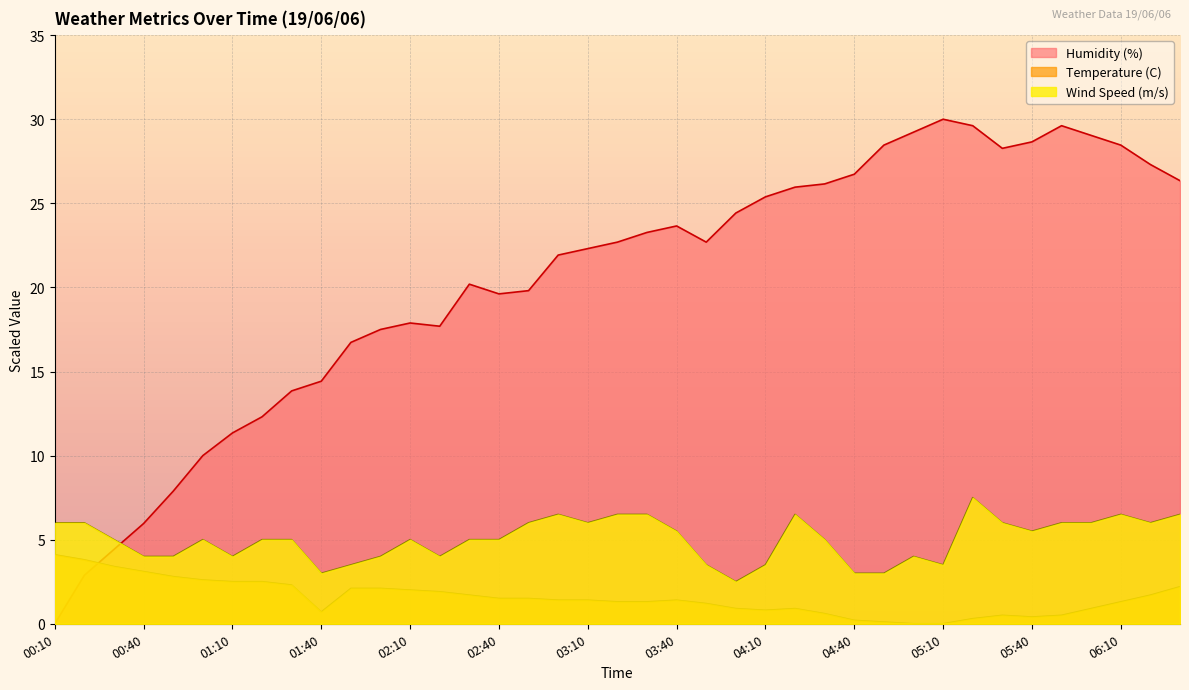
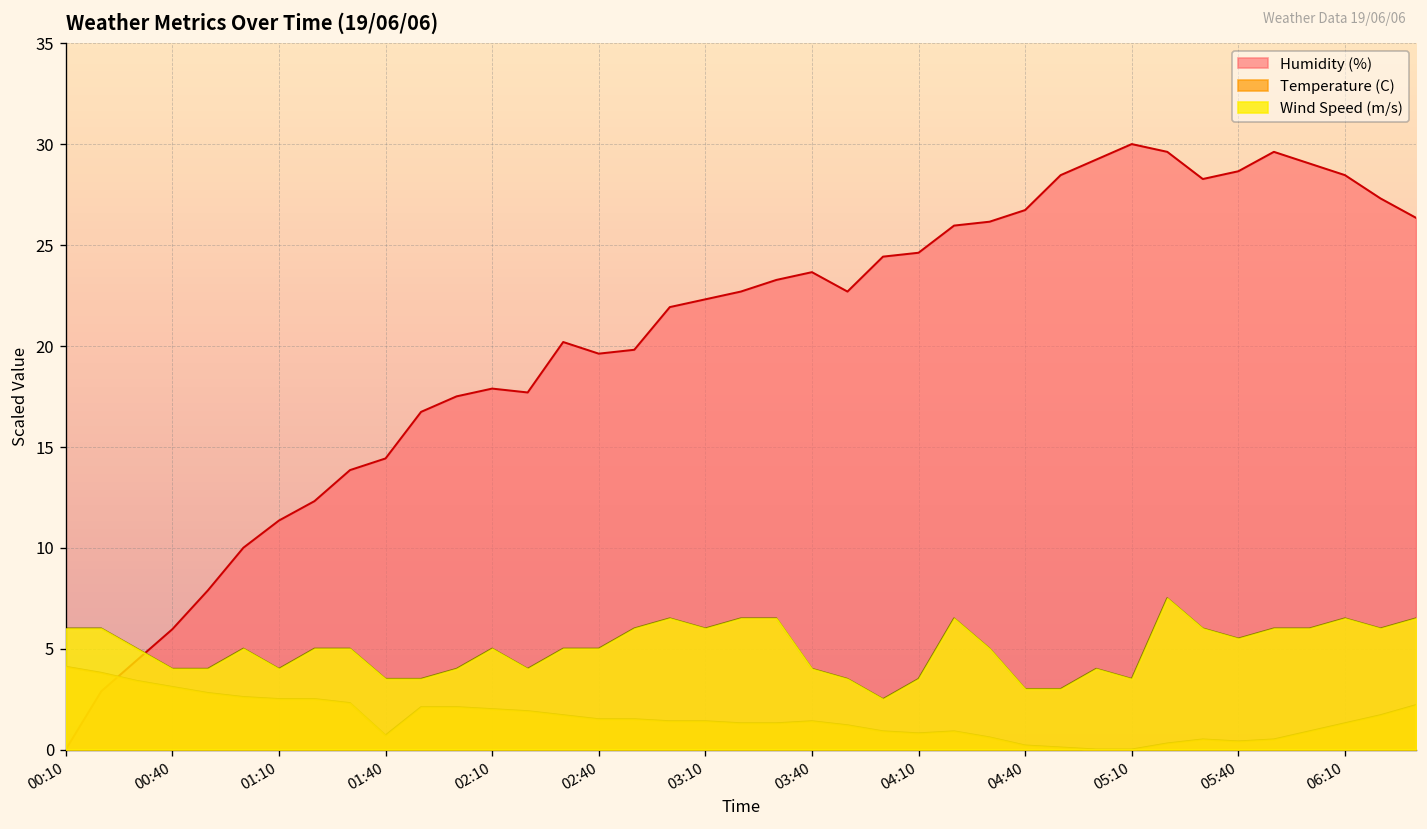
Wind Speed (m/s), 01:40: 3.0 -> 3.5
Wind Speed (m/s), 03:40: 5.5 -> 4.0
Humidity (%), 04:10: 25.4 -> 24.6
